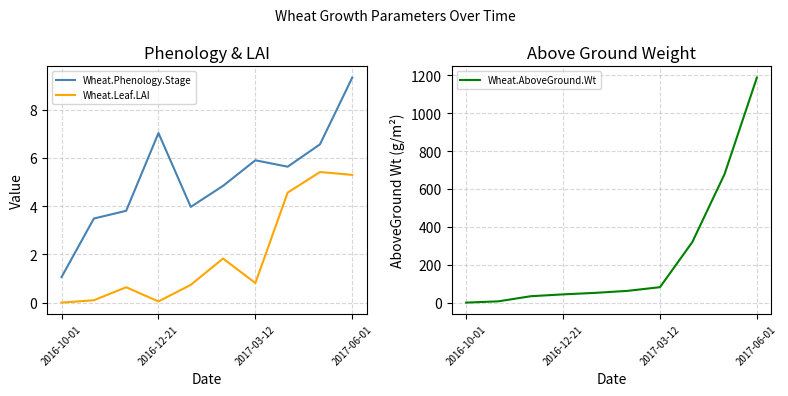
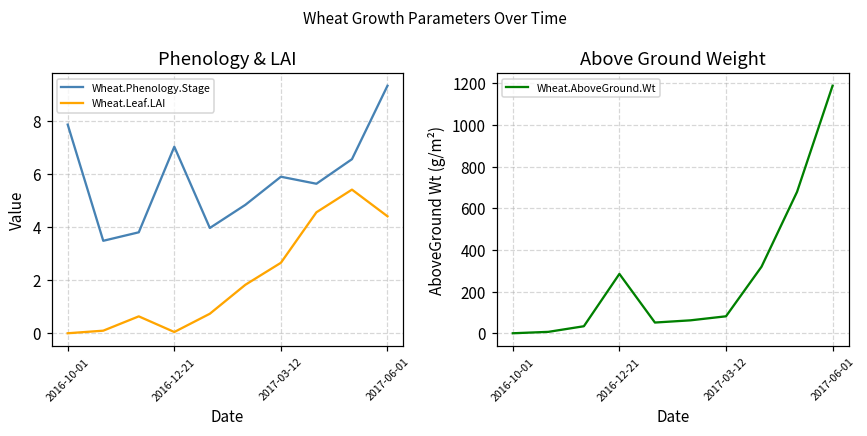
Phenology & LAI, Wheat.Phenology.Stage, 2016-10-01: 1.1 -> 7.9
Phenology & LAI, Wheat.Leaf.LAI, 2017-03-12: 0.8 -> 2.7
Phenology & LAI, Wheat.Leaf.LAI, 2017-06-01: 5.3 -> 4.4
Above Ground Weight, 2016-12-21: 40 -> 280
